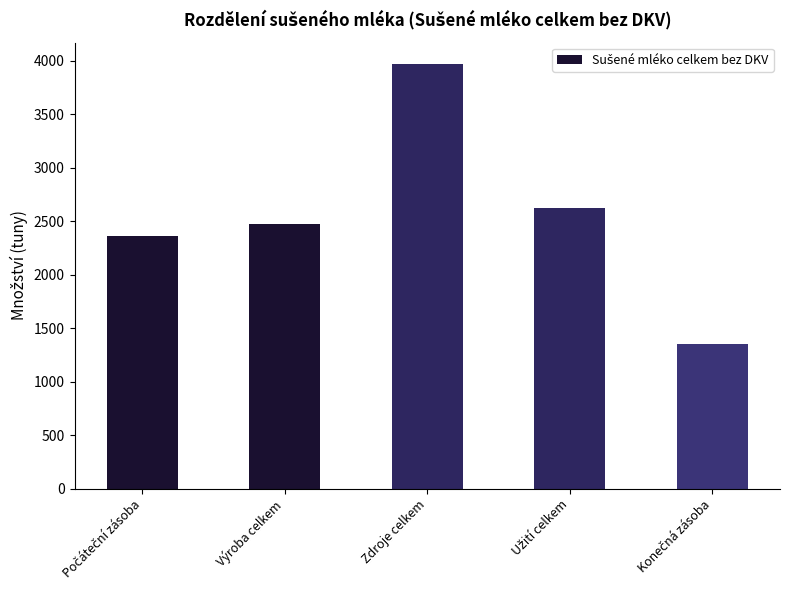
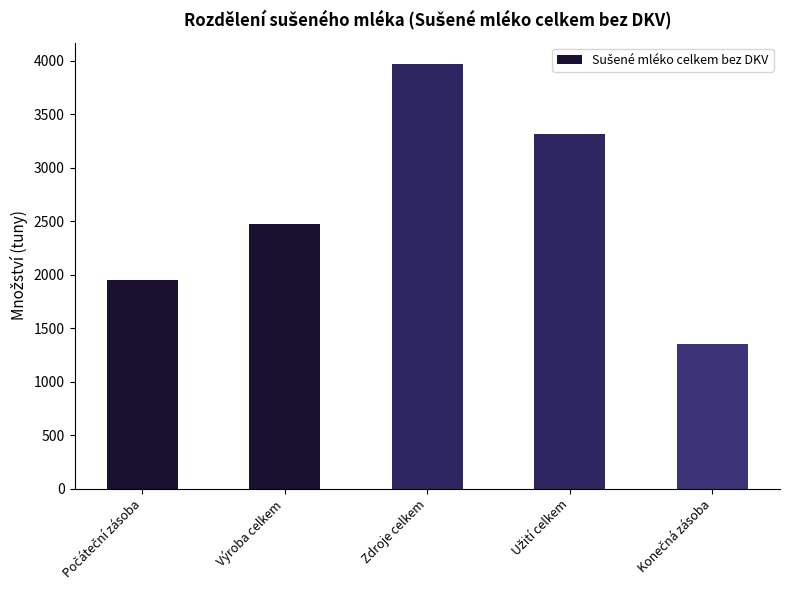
Počáteční zásoba: 2360 -> 1950
Užití celkem: 2620 -> 3310
